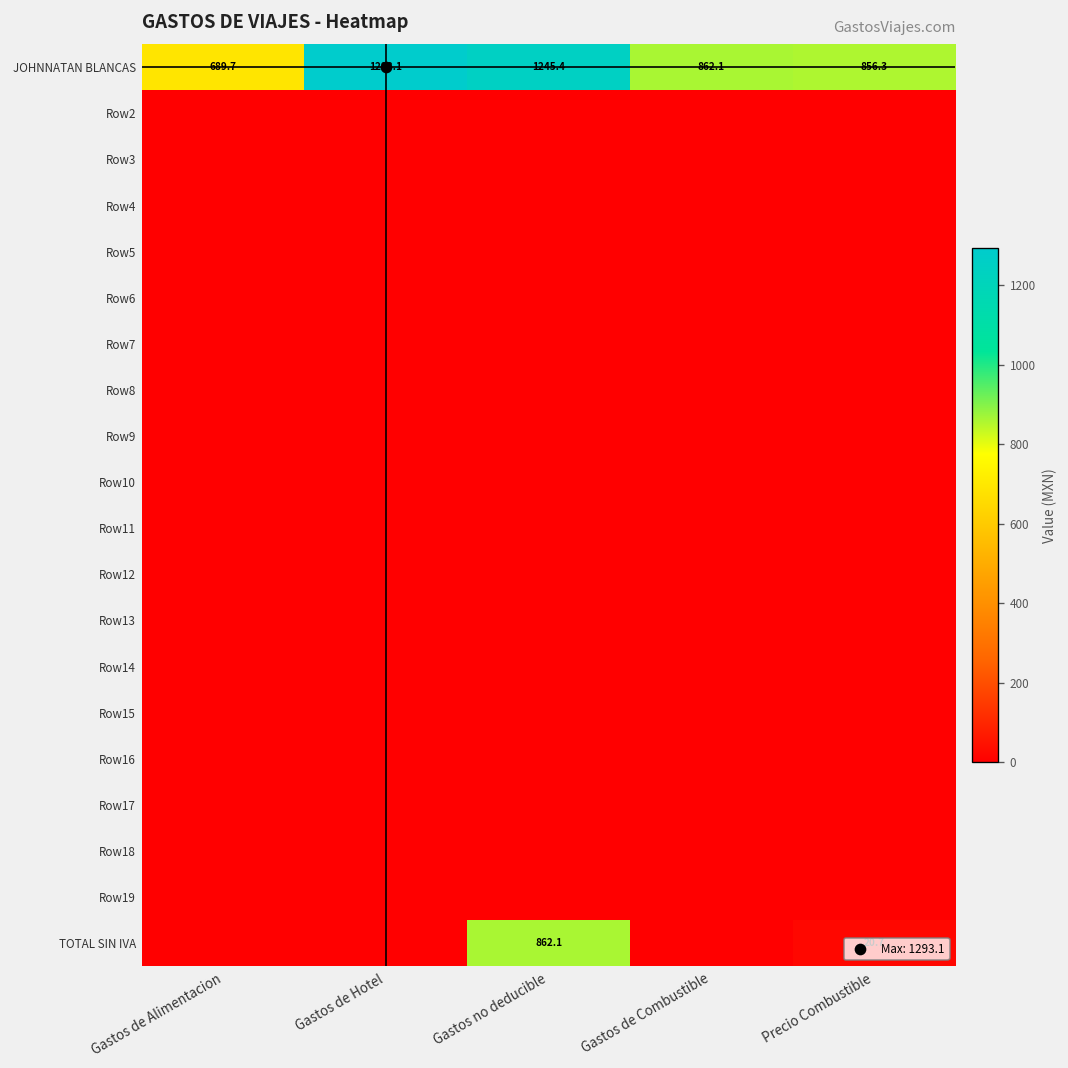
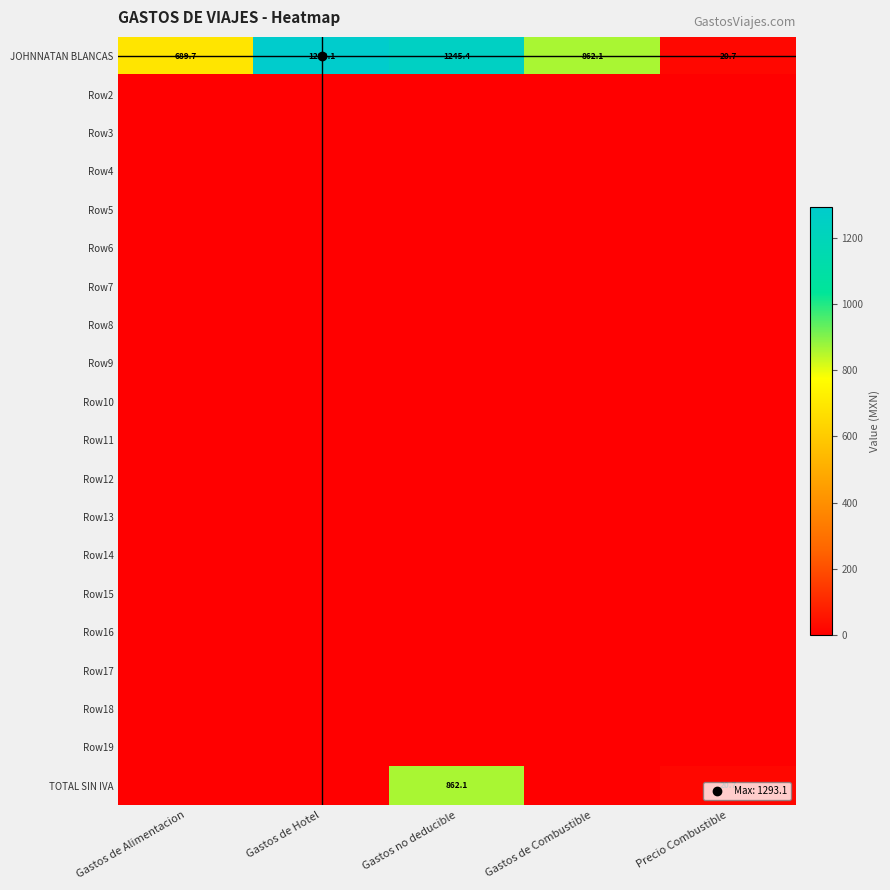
JOHNNATAN BLANCAS, Precio Combustible: 856.3 -> 20.7
